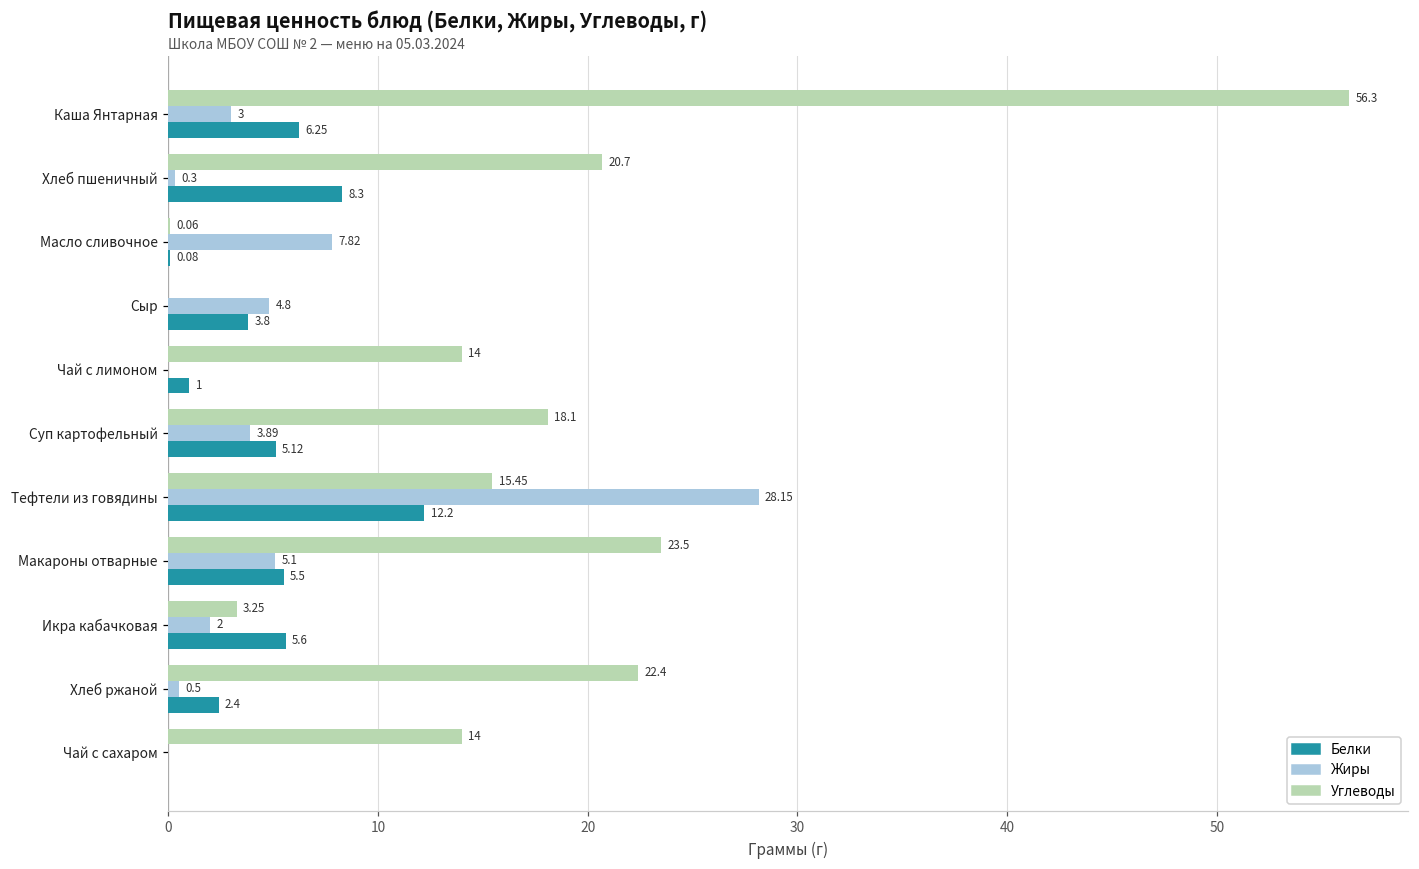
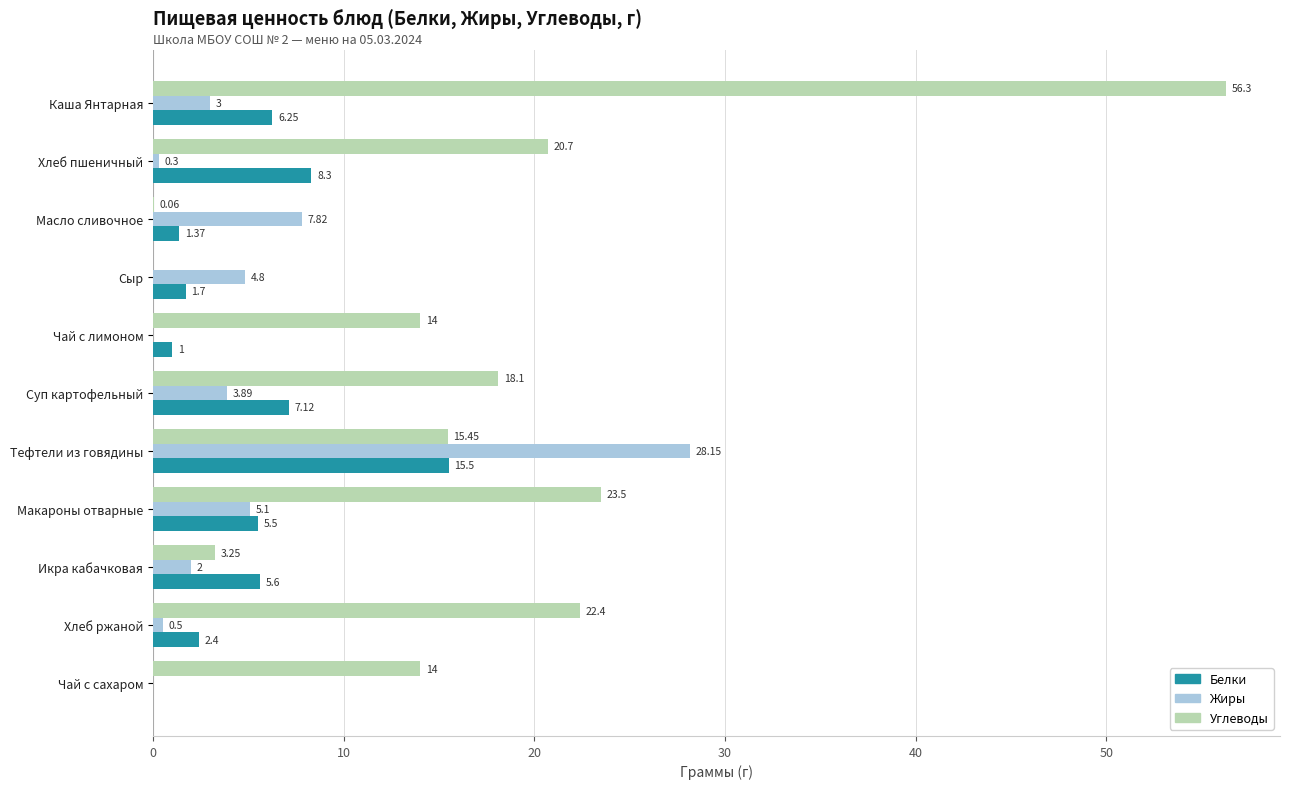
Белки, Масло сливочное: 0.08 -> 1.37
Белки, Сыр: 3.8 -> 1.7
Белки, Суп картофельный: 5.12 -> 7.12
Белки, Тефтели из говядины: 12.2 -> 15.5
